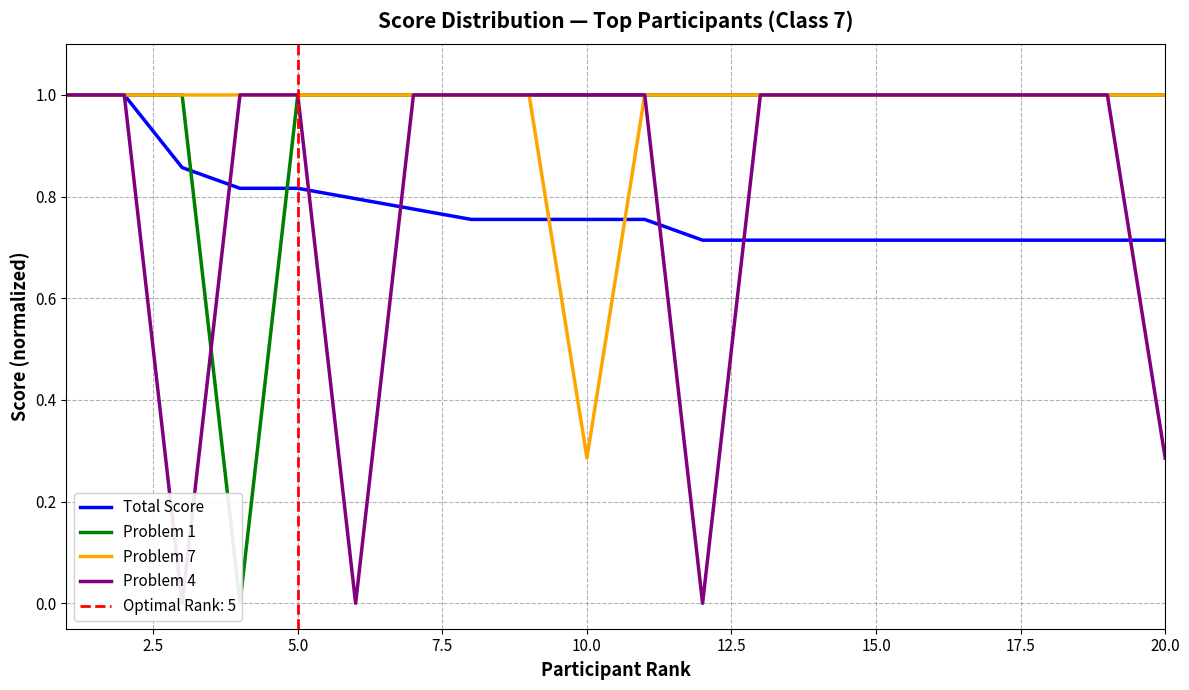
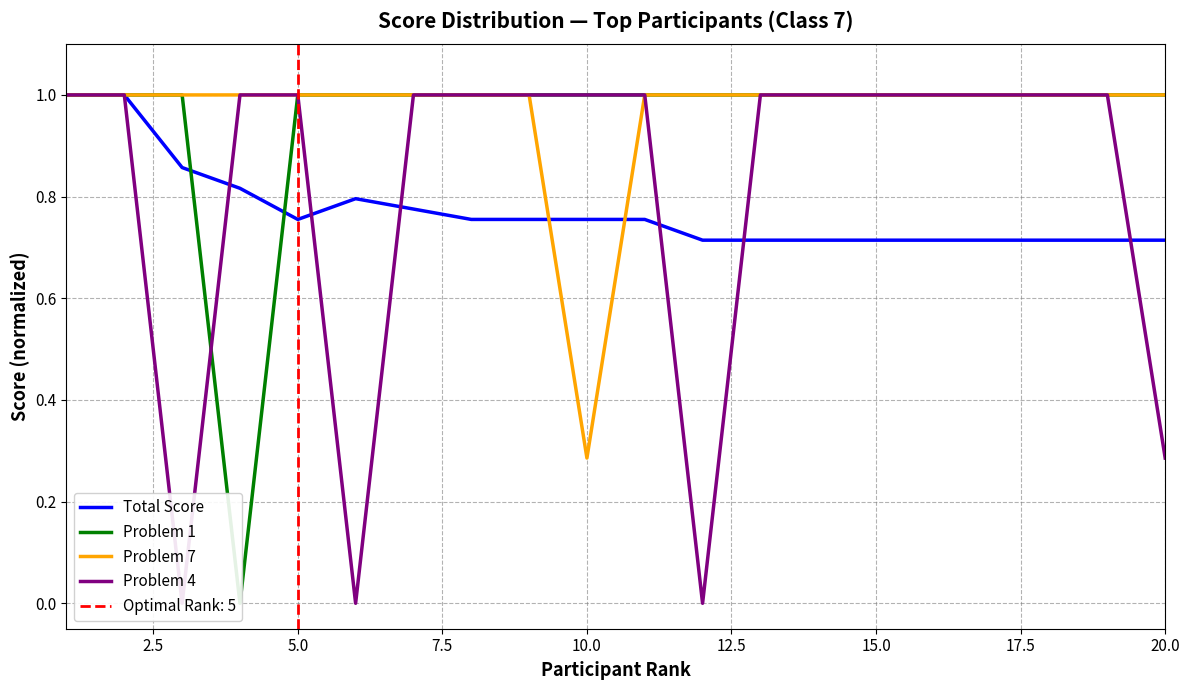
Total Score, 5.0: 0.82 -> 0.76
